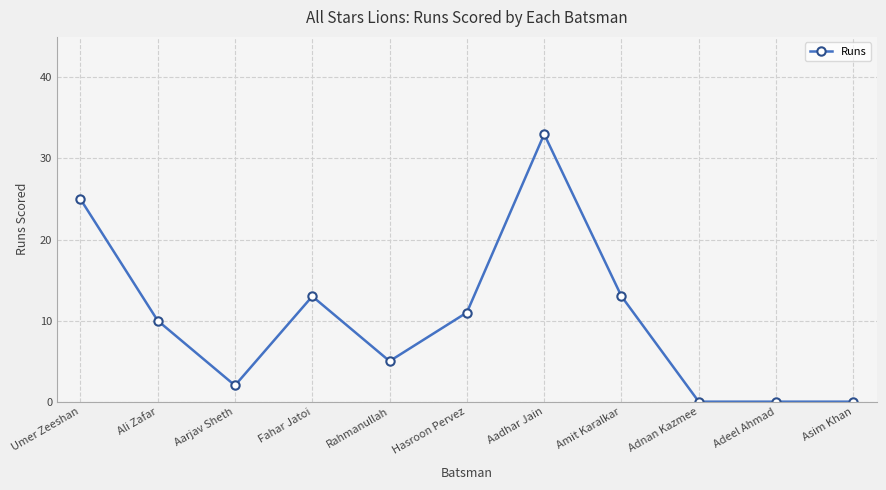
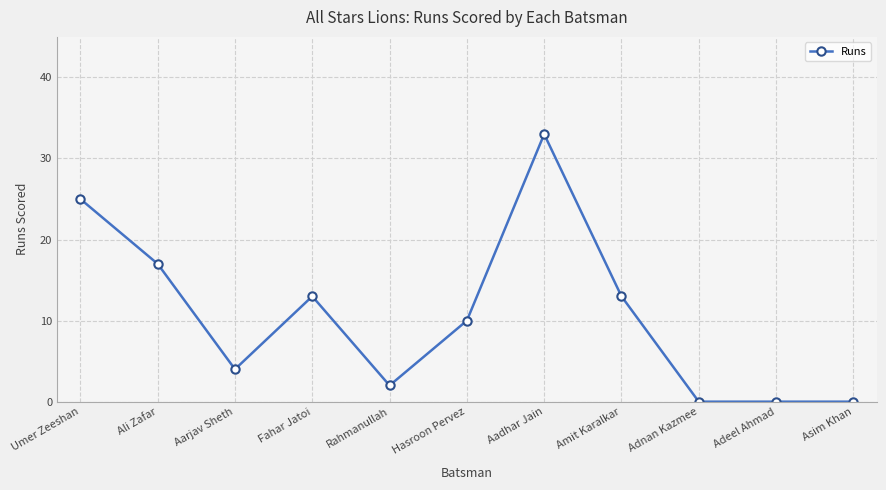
Ali Zafar: 10 -> 17
Aarjav Sheth: 2 -> 4
Rahmanullah: 5 -> 2
Hasroon Pervez: 11 -> 10
